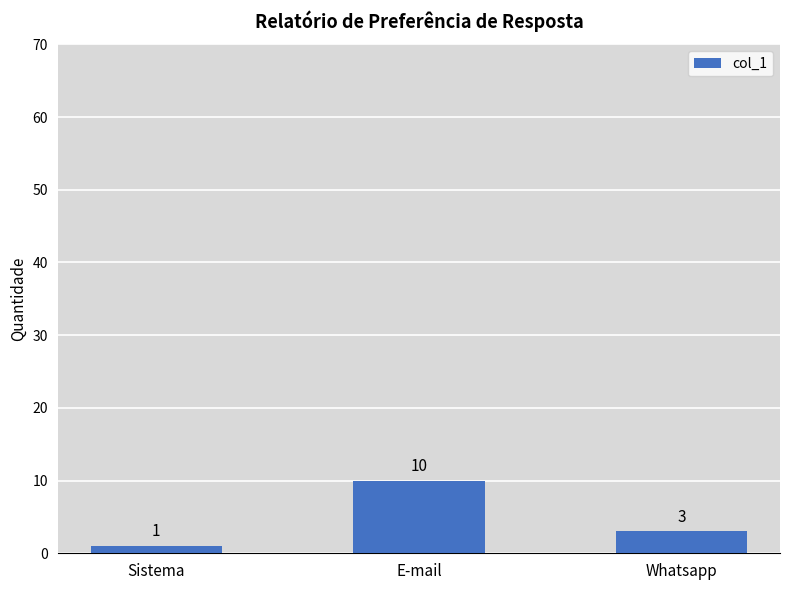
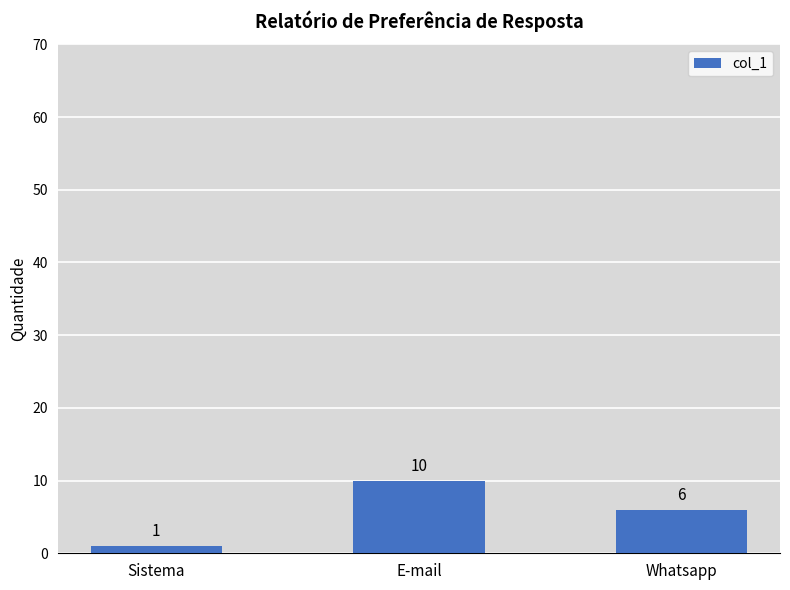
Whatsapp: 3 -> 6
